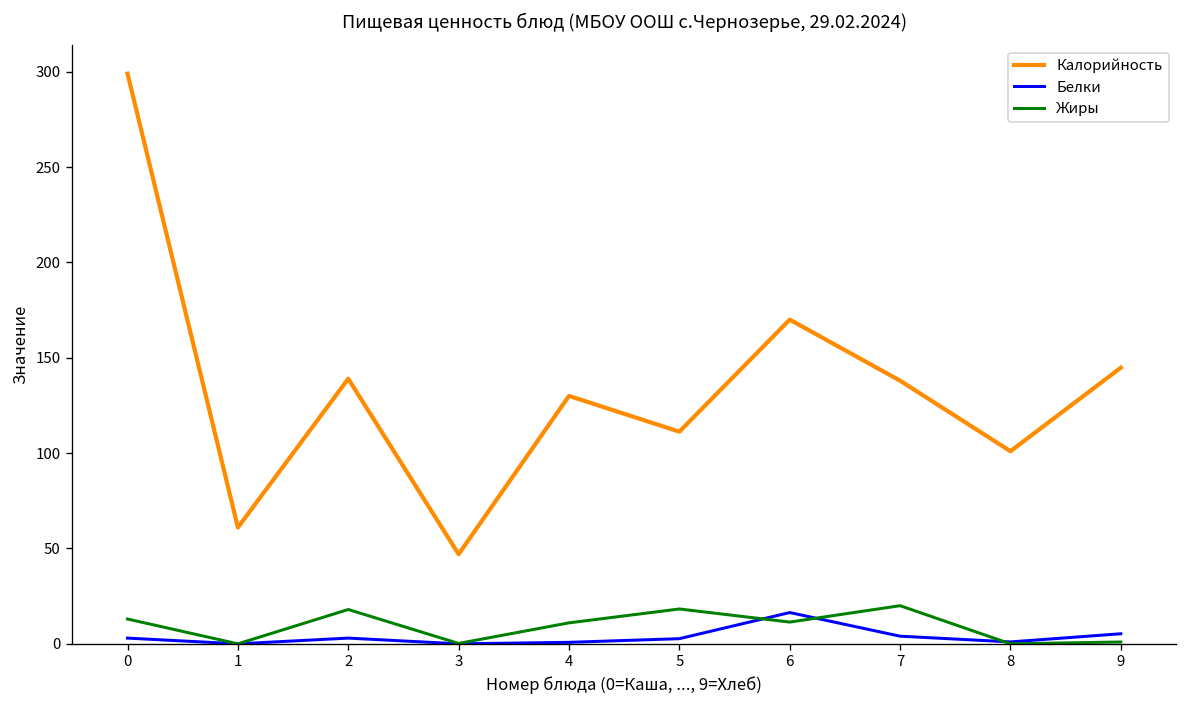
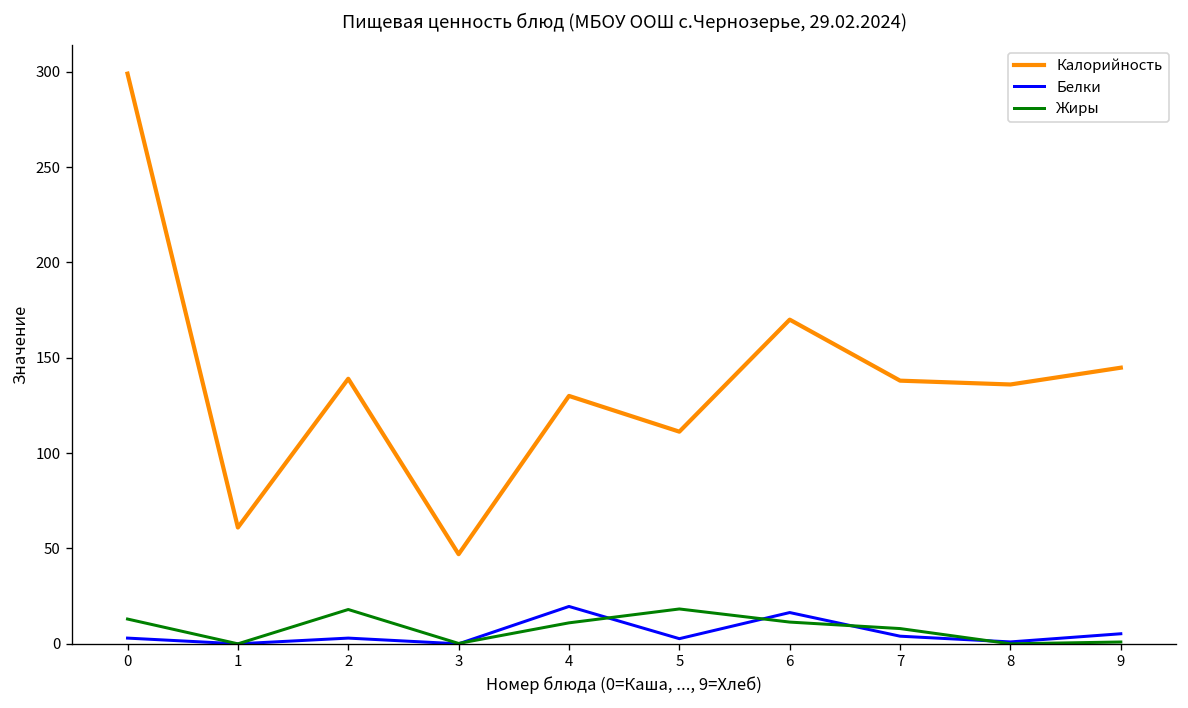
Белки, 4: 1 -> 20
Жиры, 7: 20 -> 8
Калорийность, 8: 101 -> 136
